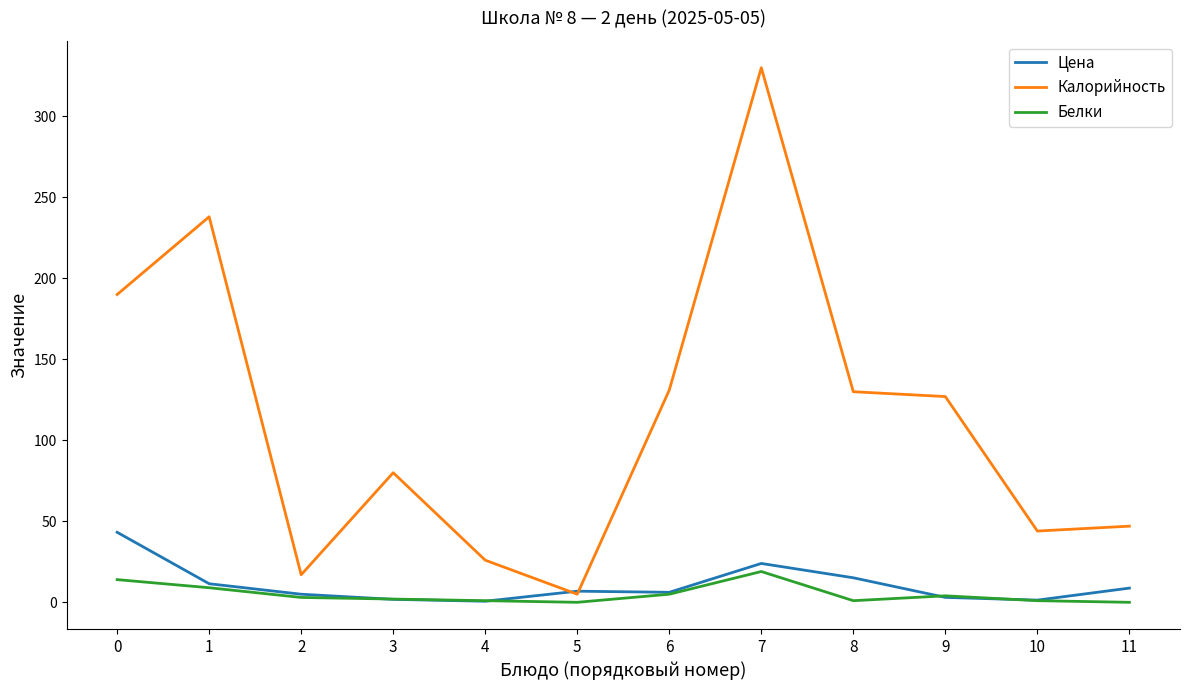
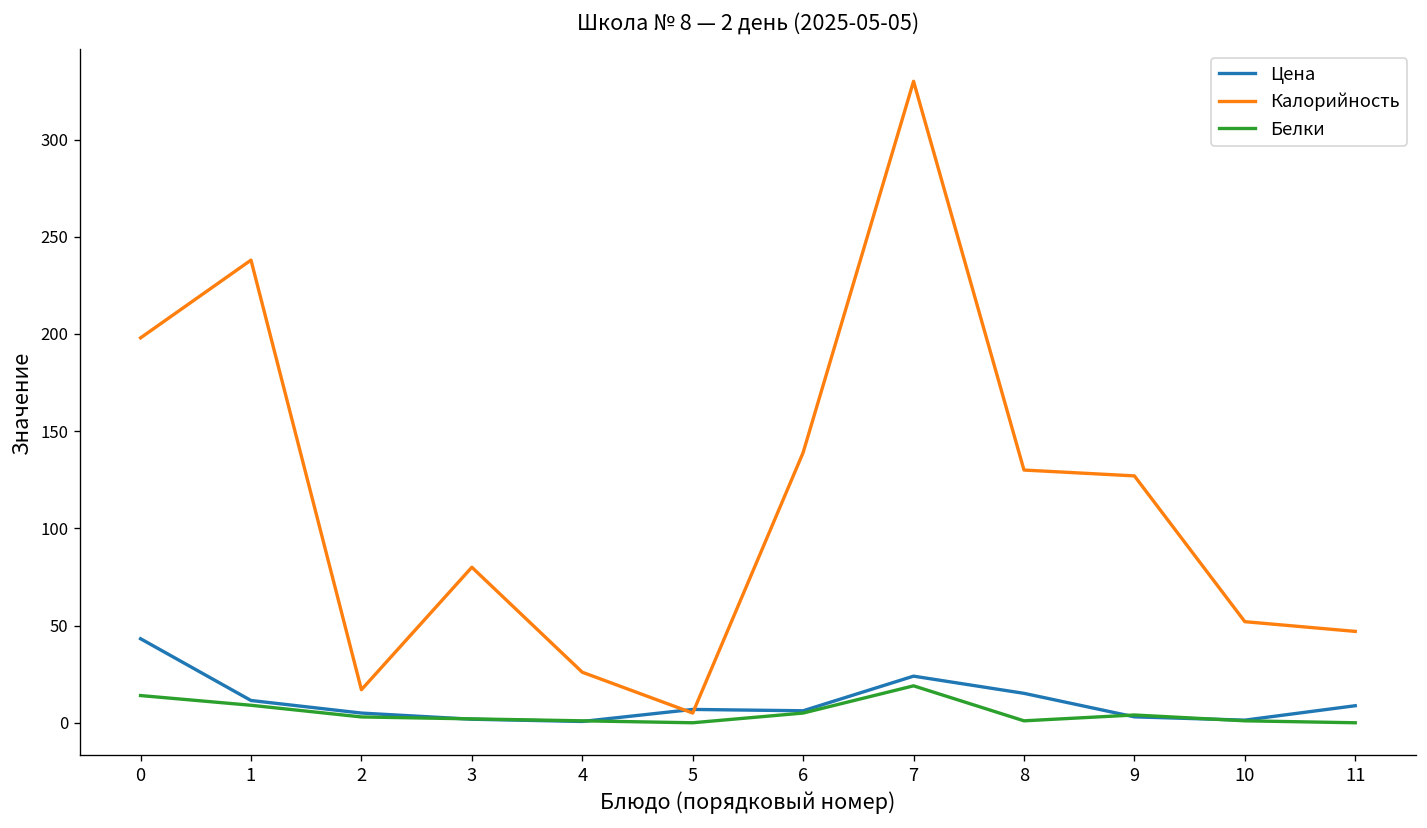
Калорийность, 0: 190 -> 198
Калорийность, 6: 131 -> 139
Калорийность, 10: 44 -> 52
